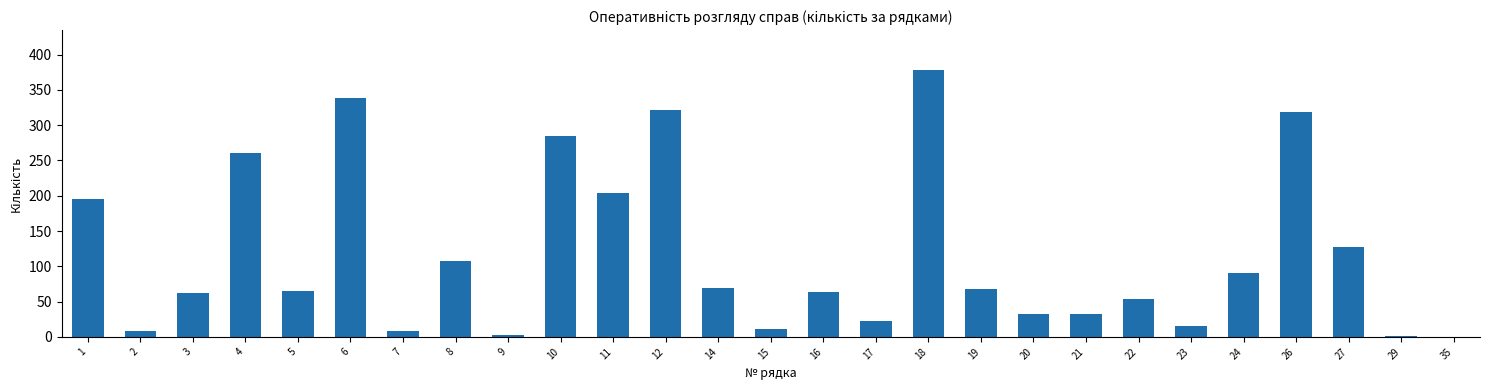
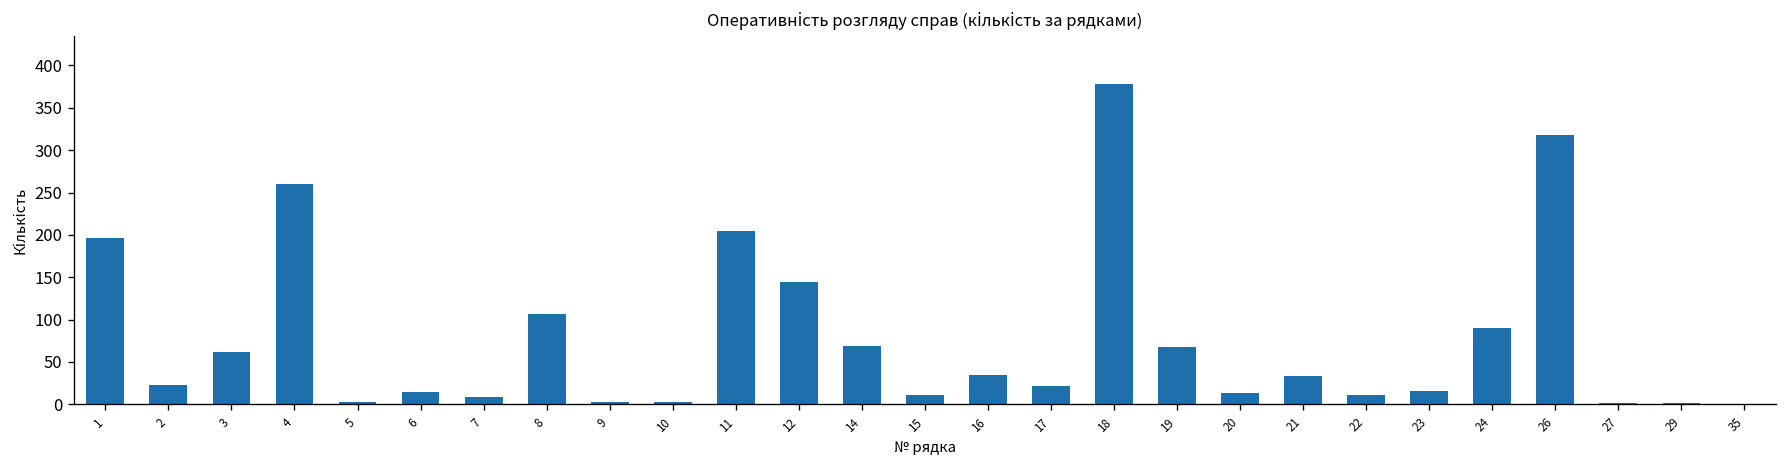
2: 10 -> 20
5: 70 -> 0
6: 340 -> 20
10: 280 -> 0
12: 320 -> 140
16: 60 -> 40
20: 30 -> 10
22: 50 -> 10
27: 130 -> 0
